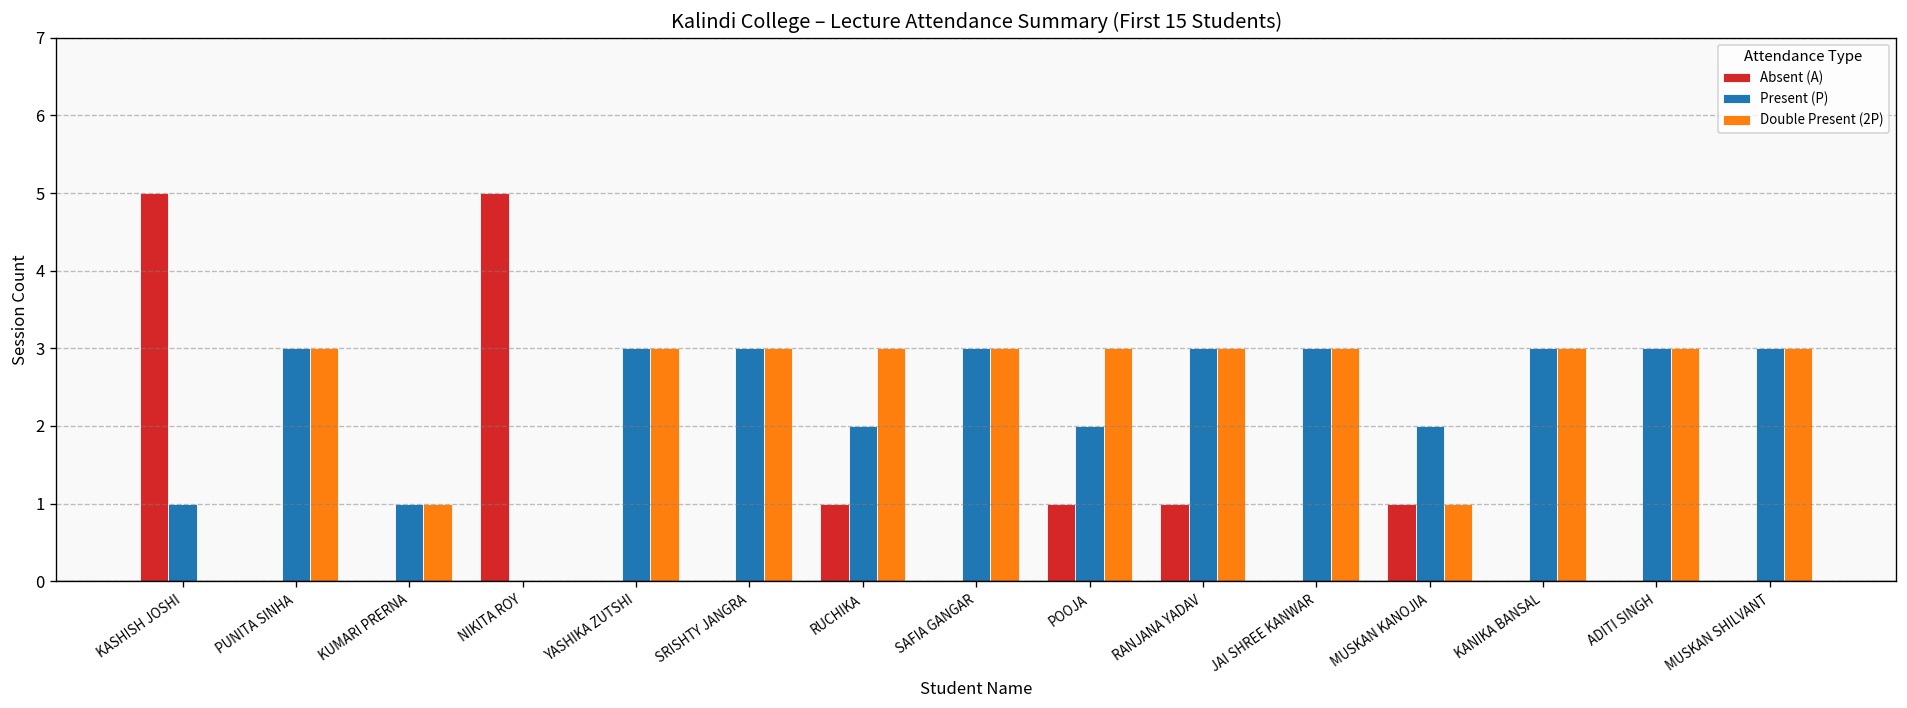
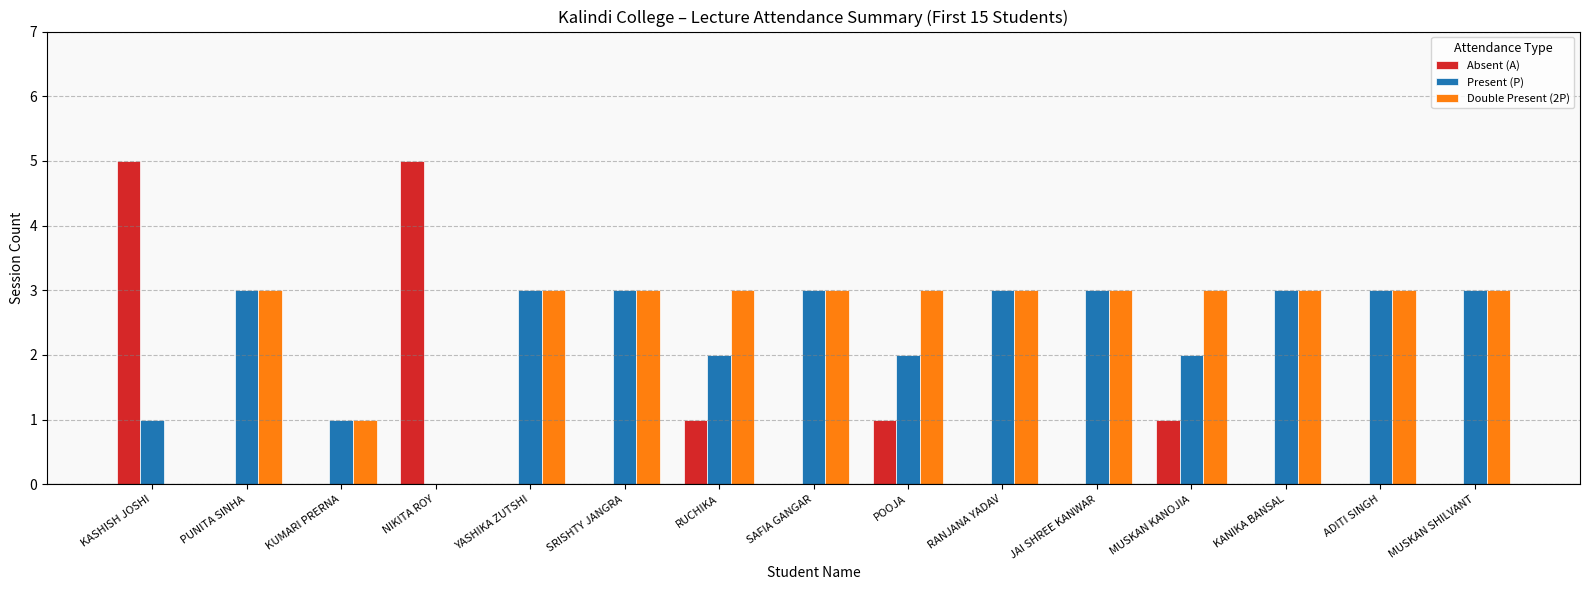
Absent (A), RANJANA YADAV: 1 -> 0
Double Present (2P), MUSKAN KANOJIA: 1 -> 3
